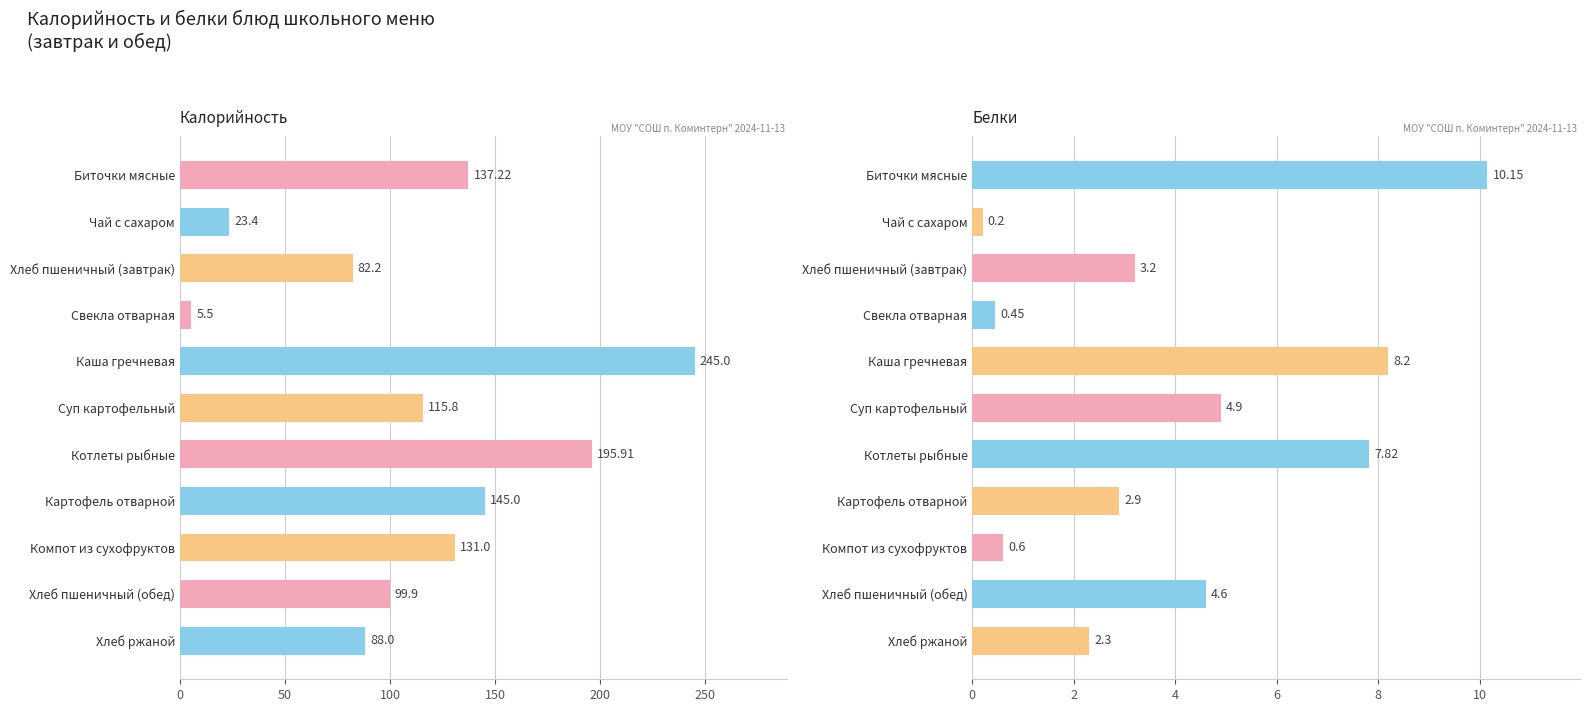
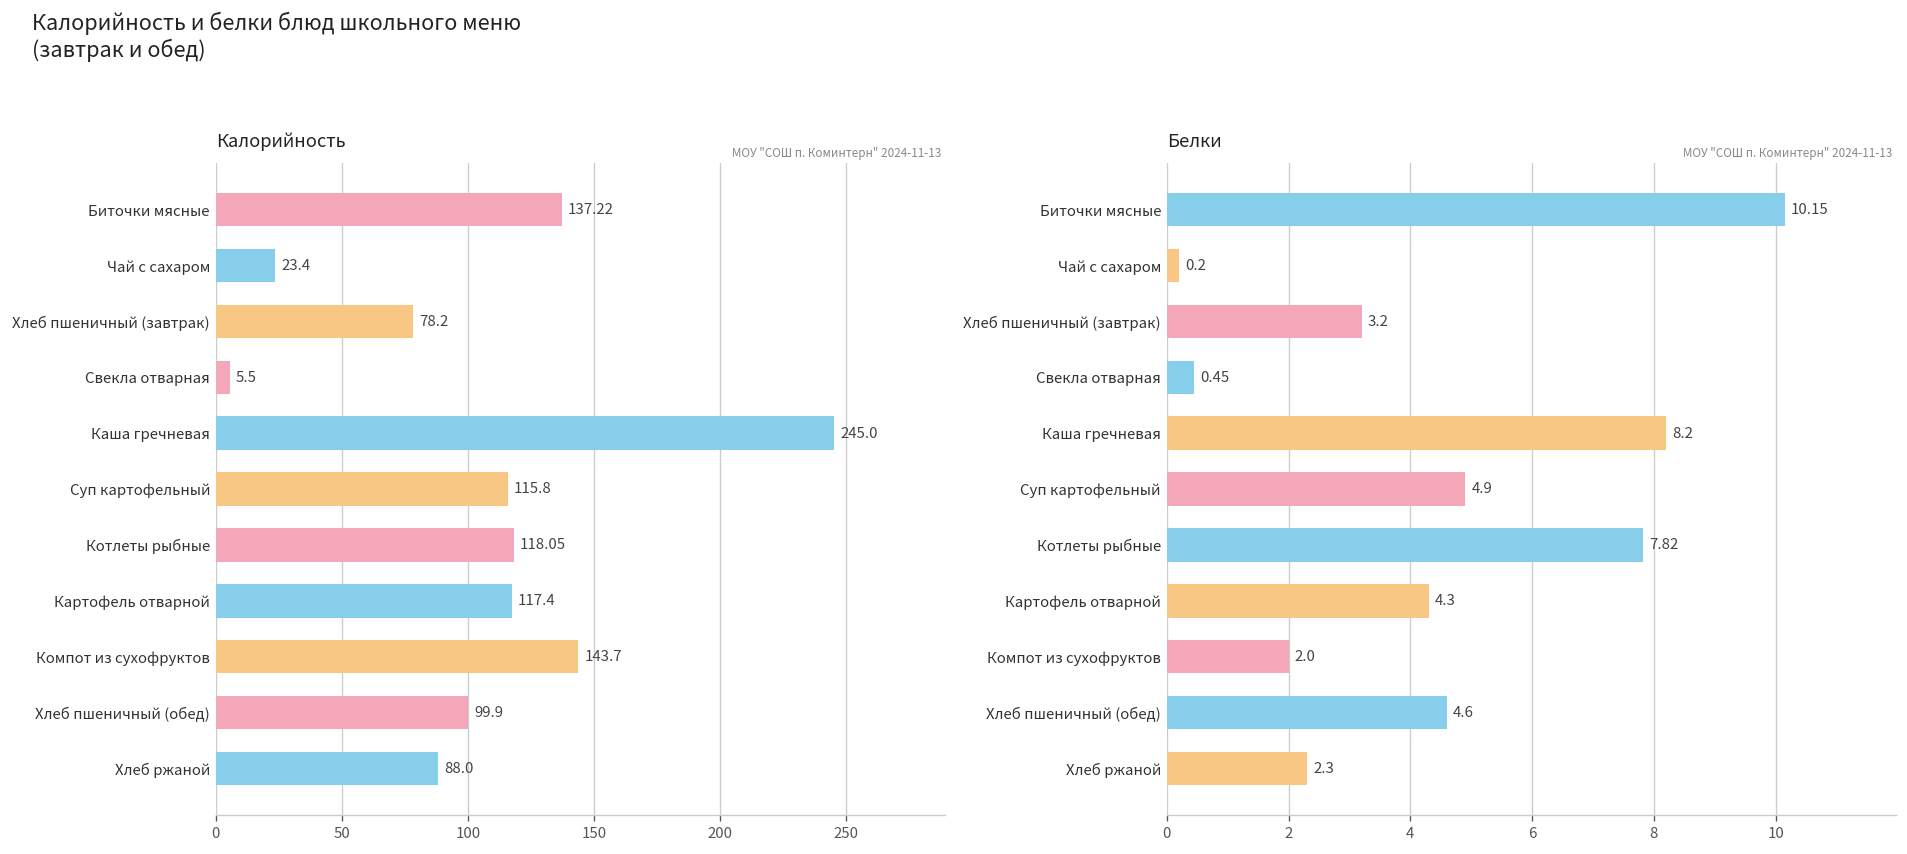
Калорийность, Хлеб пшеничный (завтрак): 82.2 -> 78.2
Калорийность, Котлеты рыбные: 195.91 -> 118.05
Калорийность, Картофель отварной: 145.0 -> 117.4
Калорийность, Компот из сухофруктов: 131.0 -> 143.7
Белки, Картофель отварной: 2.9 -> 4.3
Белки, Компот из сухофруктов: 0.6 -> 2.0
